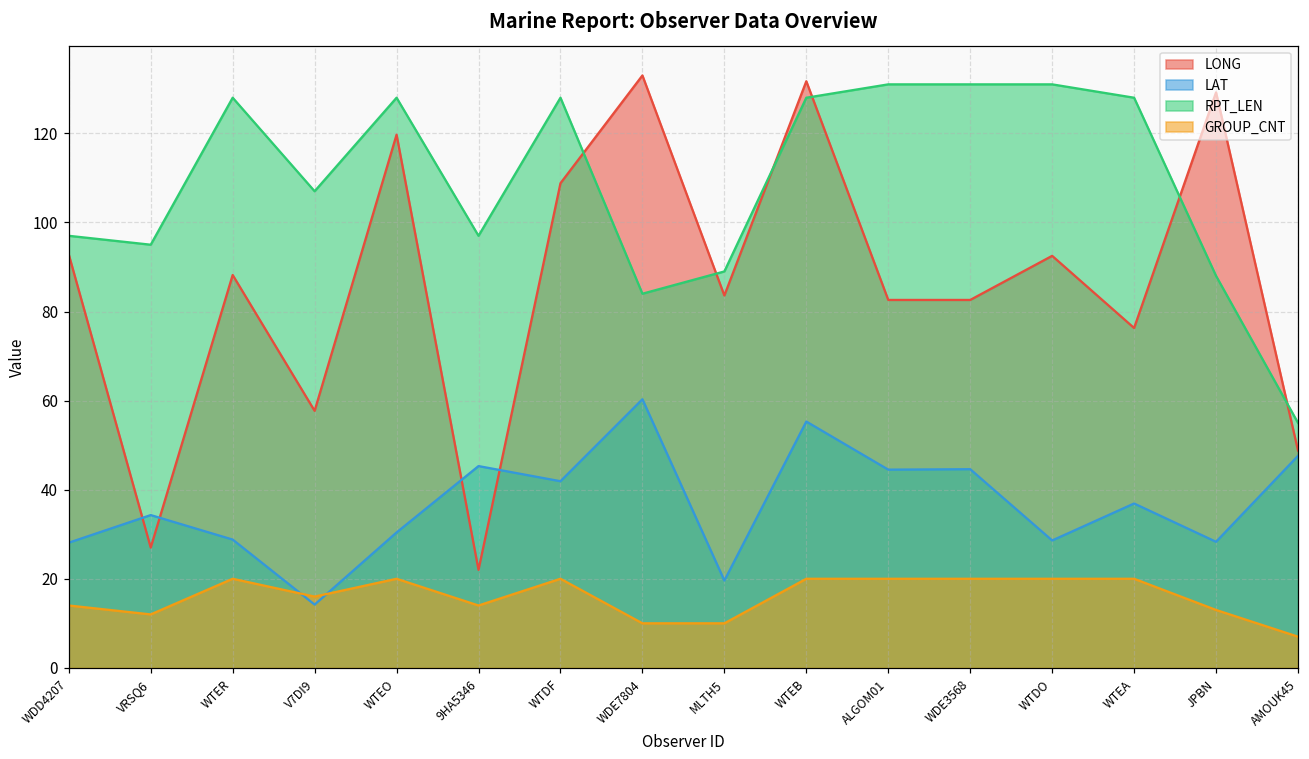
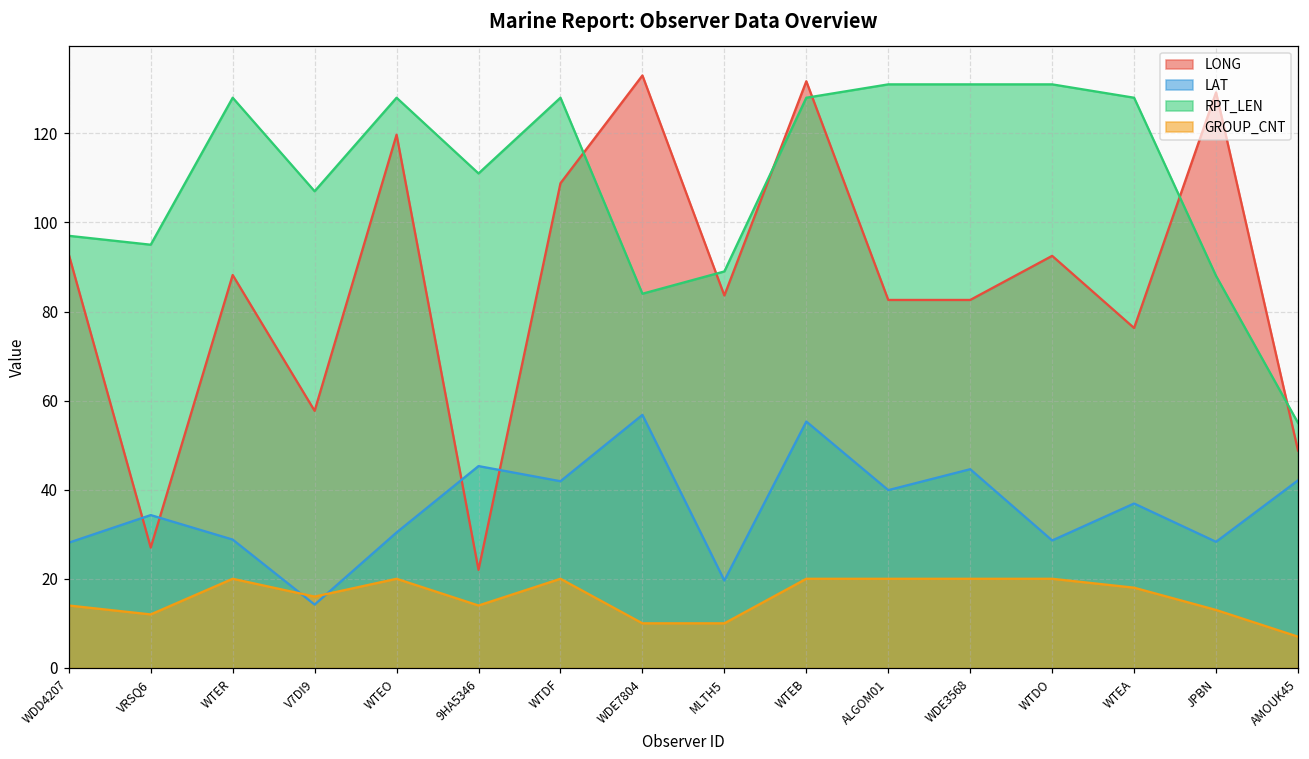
RPT_LEN, 9HA5346: 97 -> 111
LAT, WDE7804: 60 -> 57
LAT, ALGOM01: 45 -> 40
GROUP_CNT, WTEA: 20 -> 18
LAT, AMOUK45: 48 -> 42
